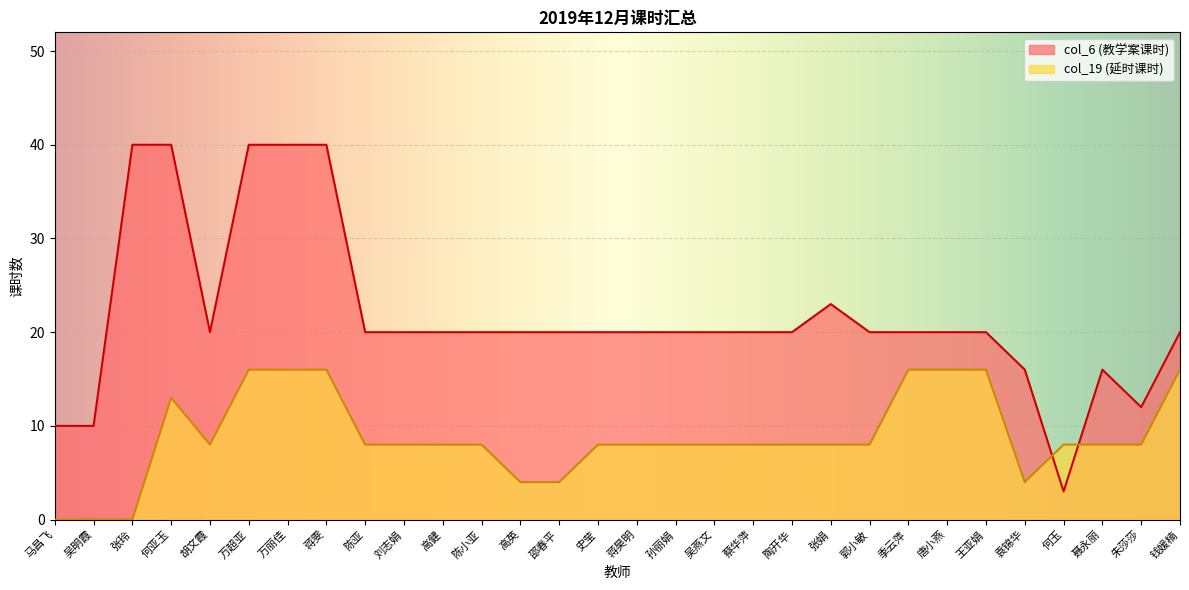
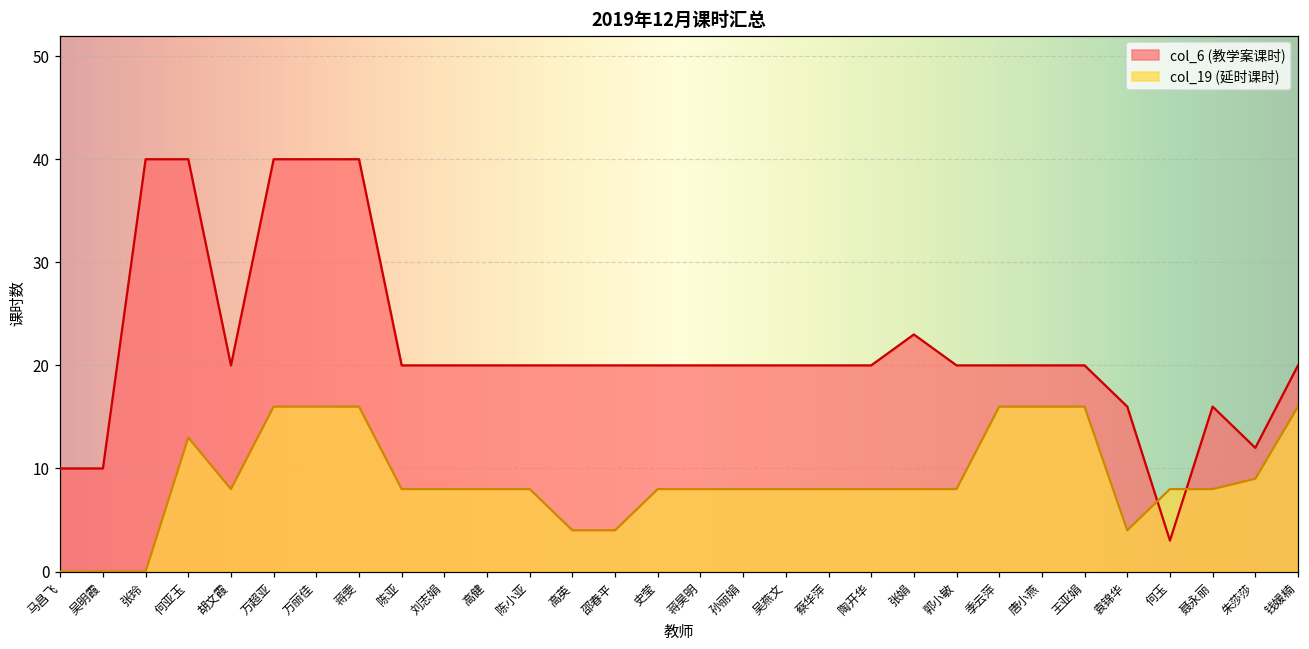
col_19 (延时课时), 朱莎莎: 8 -> 9
